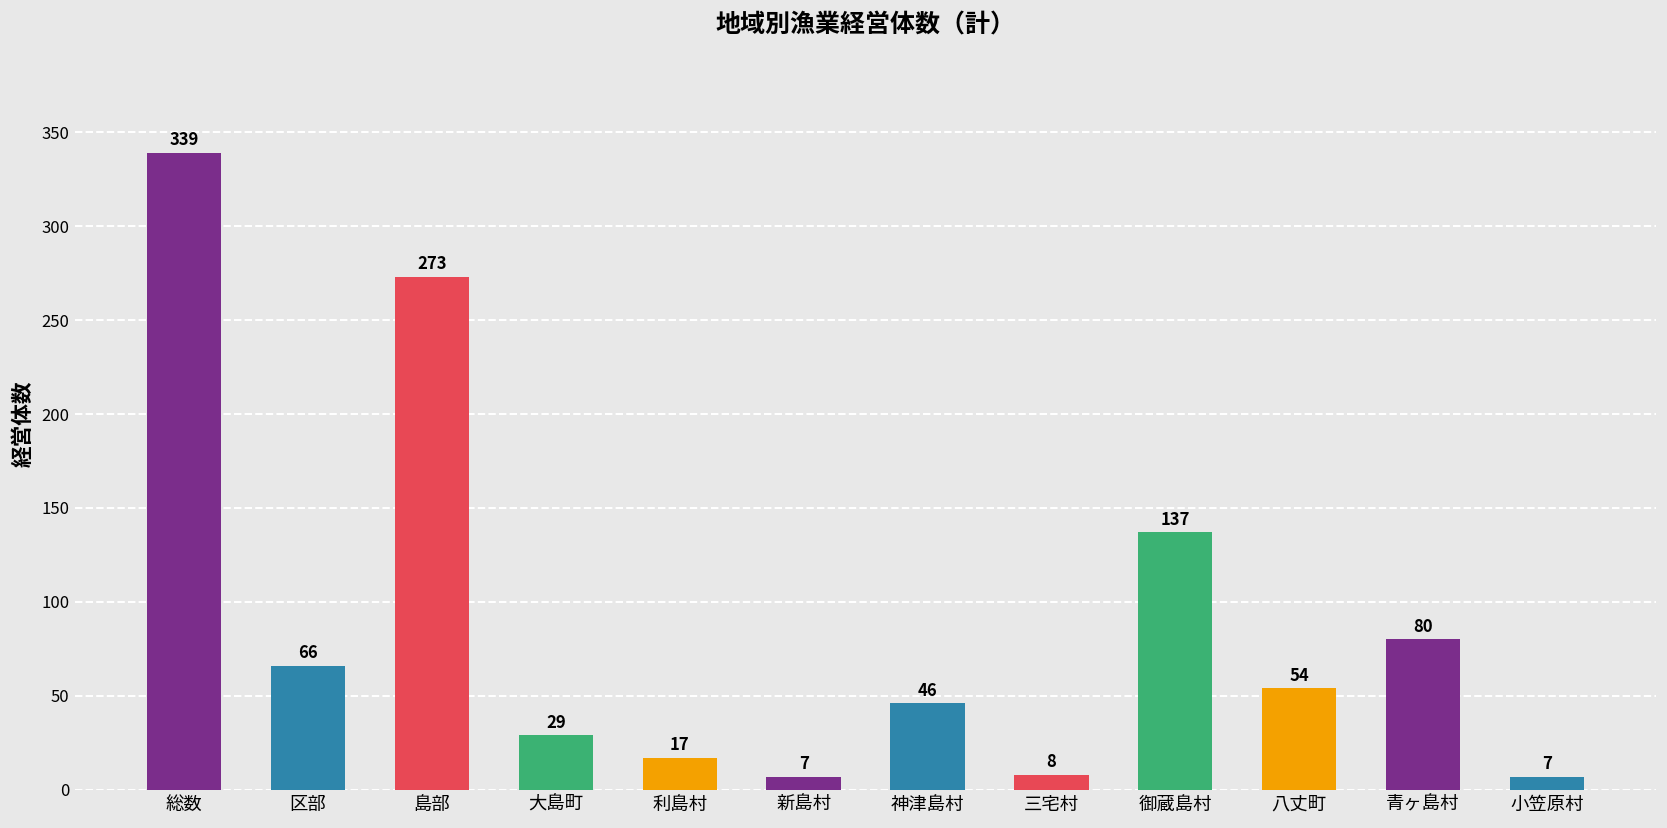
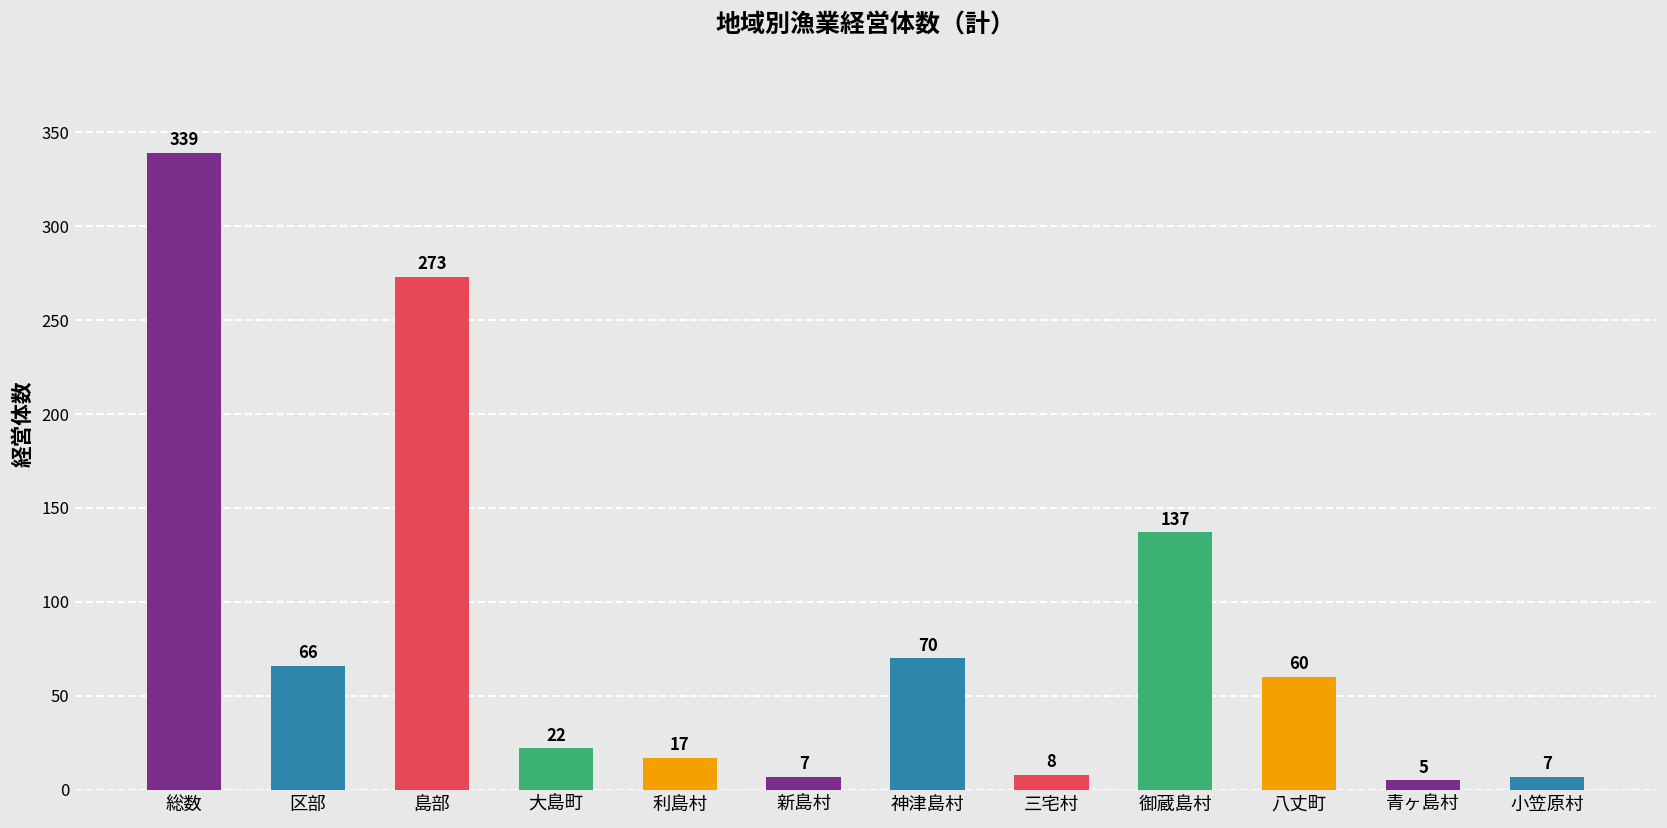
大島町: 29 -> 22
神津島村: 46 -> 70
八丈町: 54 -> 60
青ヶ島村: 80 -> 5
